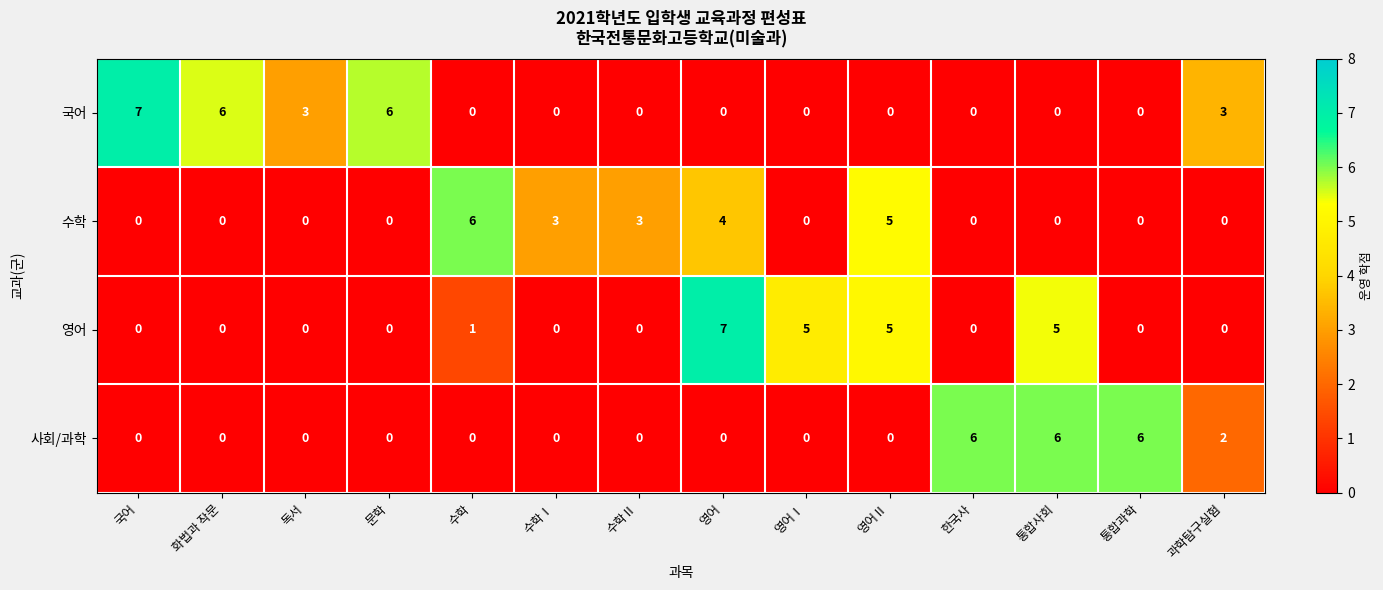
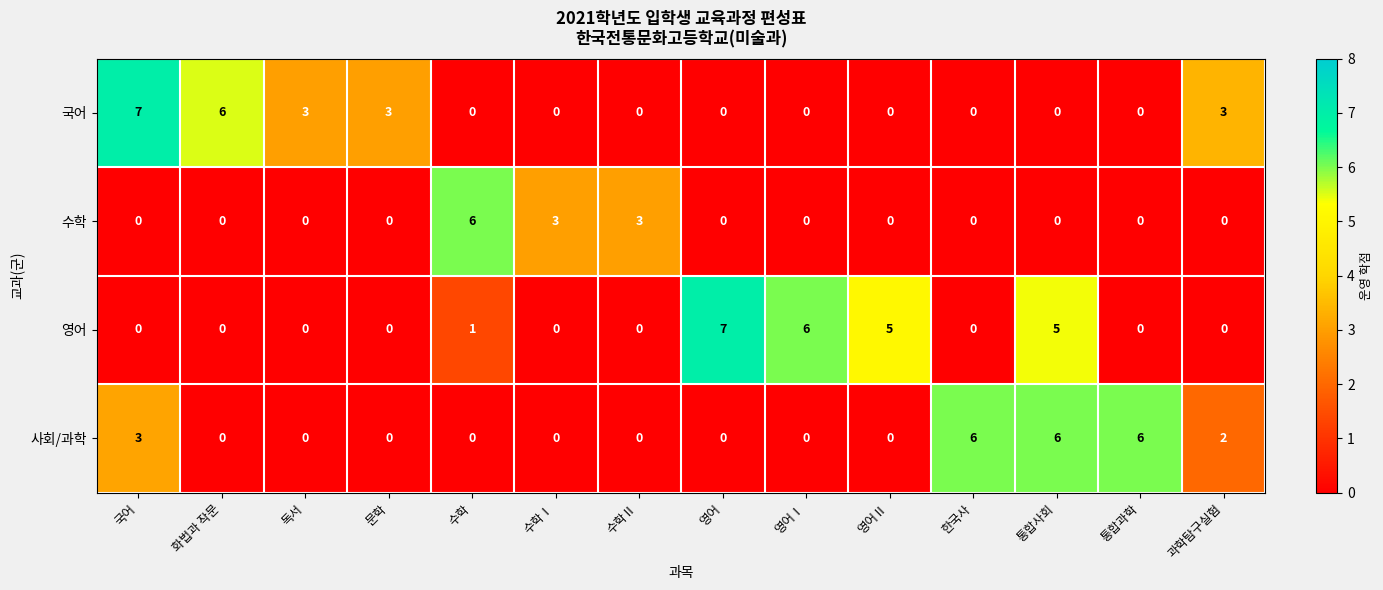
국어, 문학: 6 -> 3
수학, 영어: 4 -> 0
수학, 영어Ⅱ: 5 -> 0
영어, 영어Ⅰ: 5 -> 6
사회/과학, 국어: 0 -> 3
